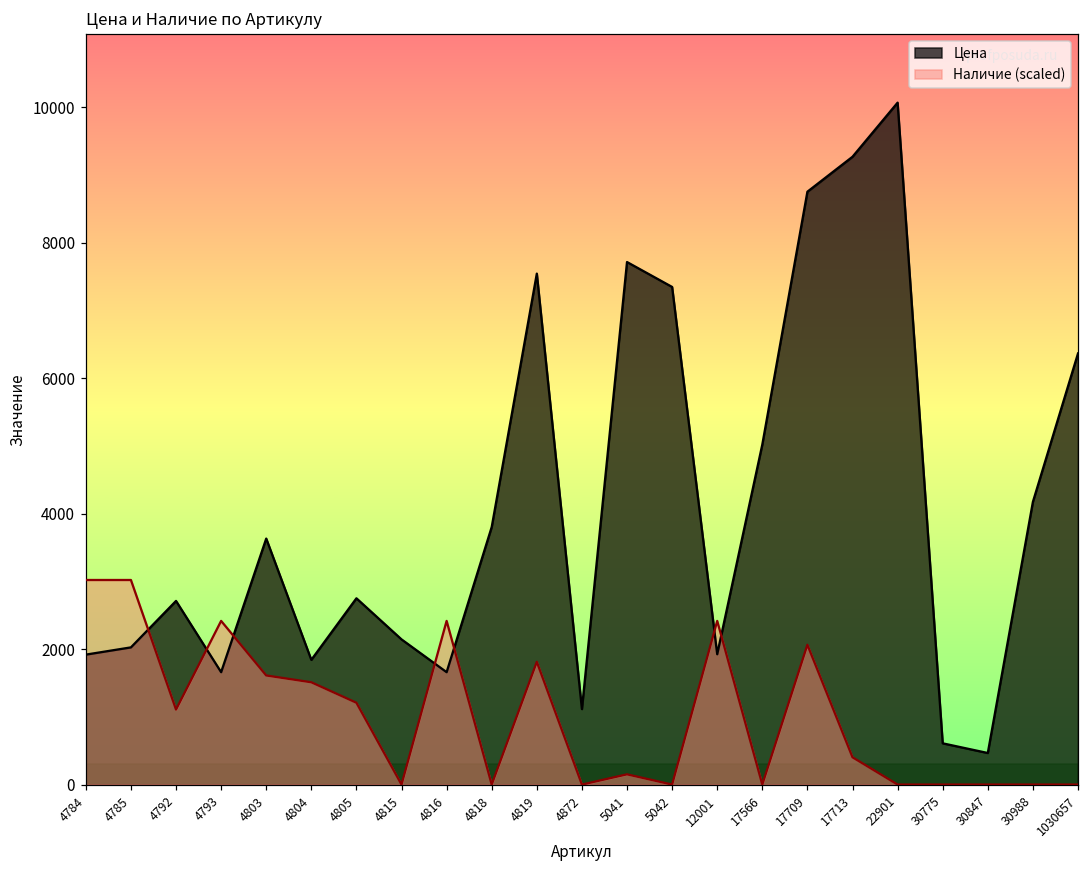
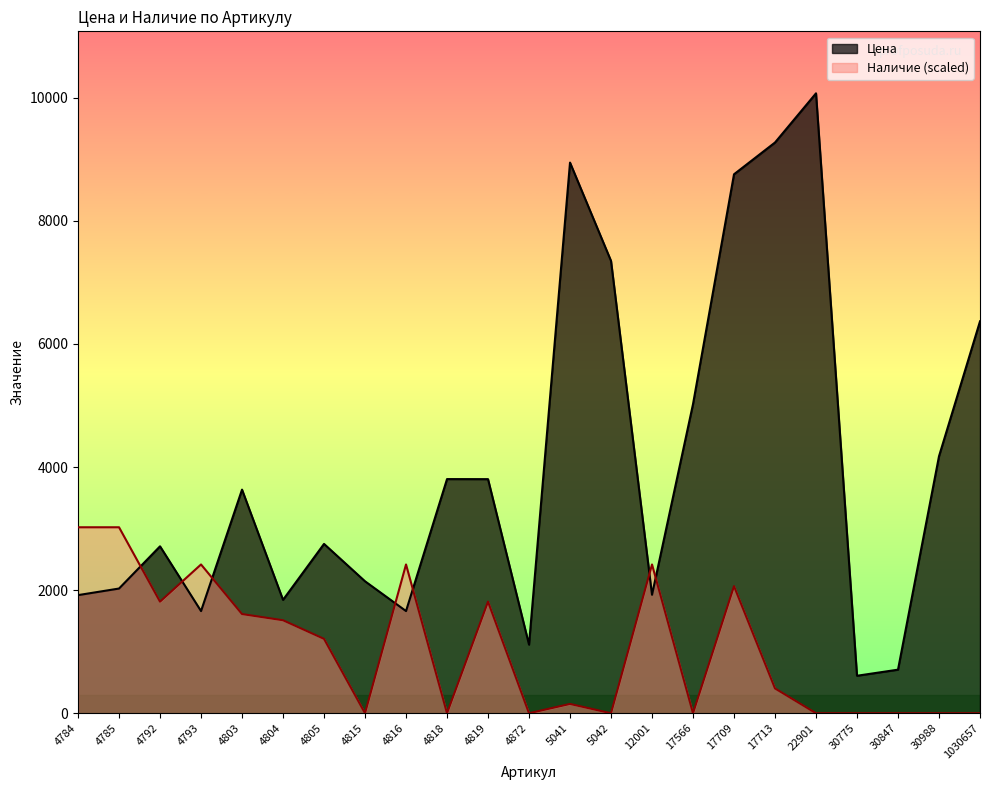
Наличие (scaled), 4792: 1100 -> 1800
Цена, 4819: 7500 -> 3800
Цена, 5041: 7700 -> 8900
Цена, 30847: 500 -> 700
